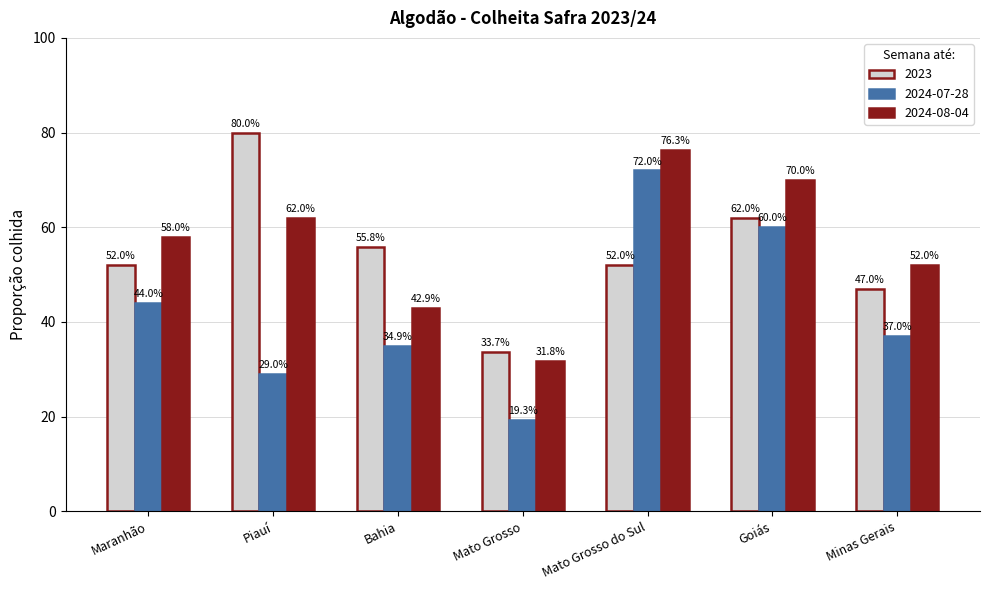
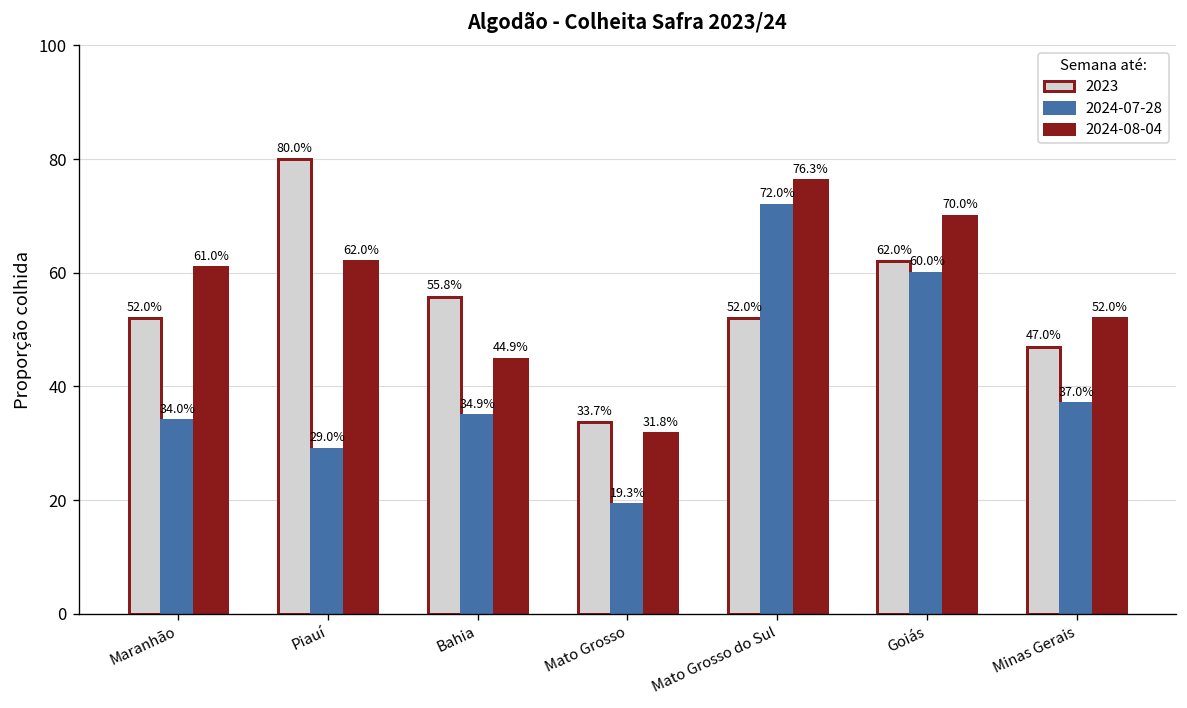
2024-07-28, Maranhão: 44.0% -> 34.0%
2024-08-04, Maranhão: 58.0% -> 61.0%
2024-08-04, Bahia: 42.9% -> 44.9%
